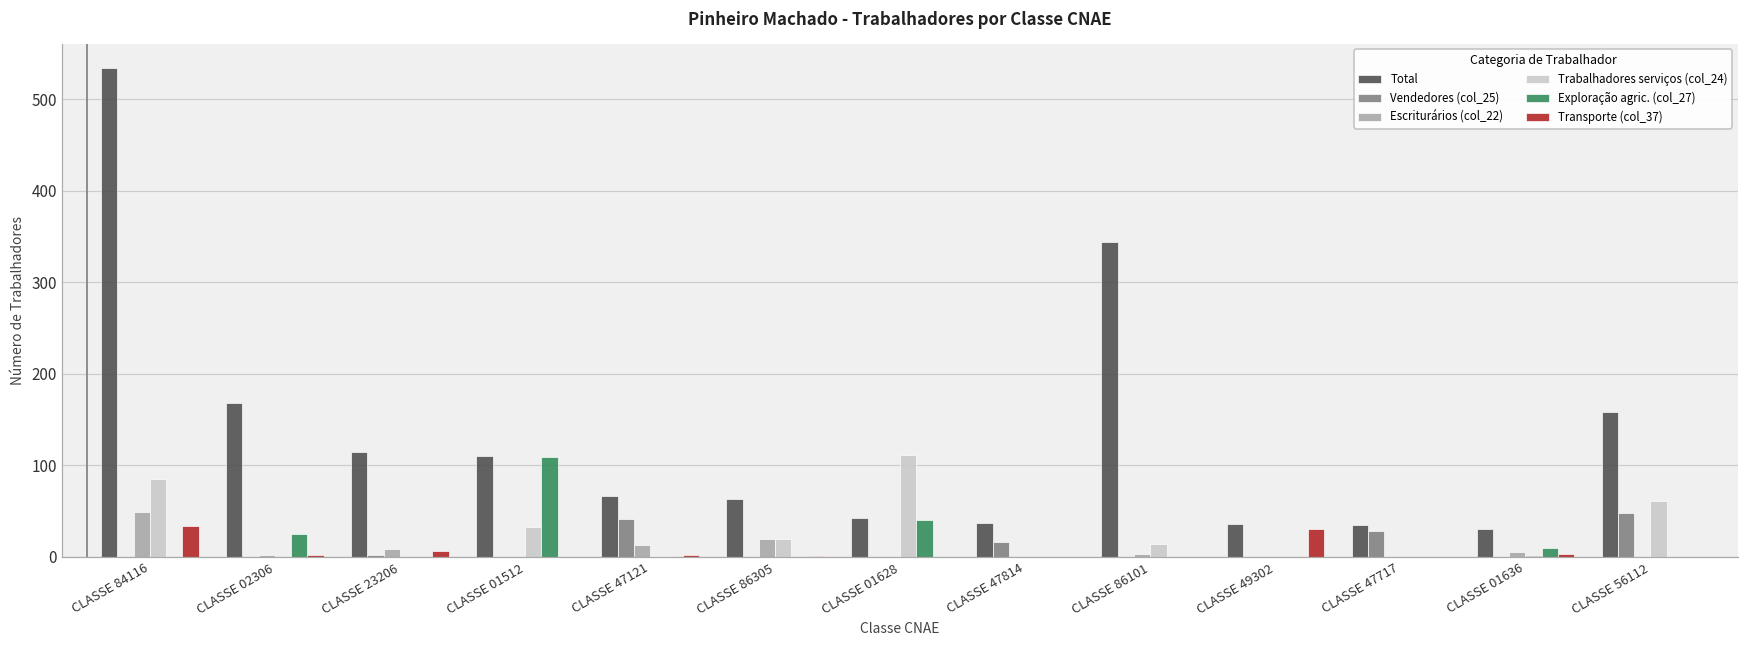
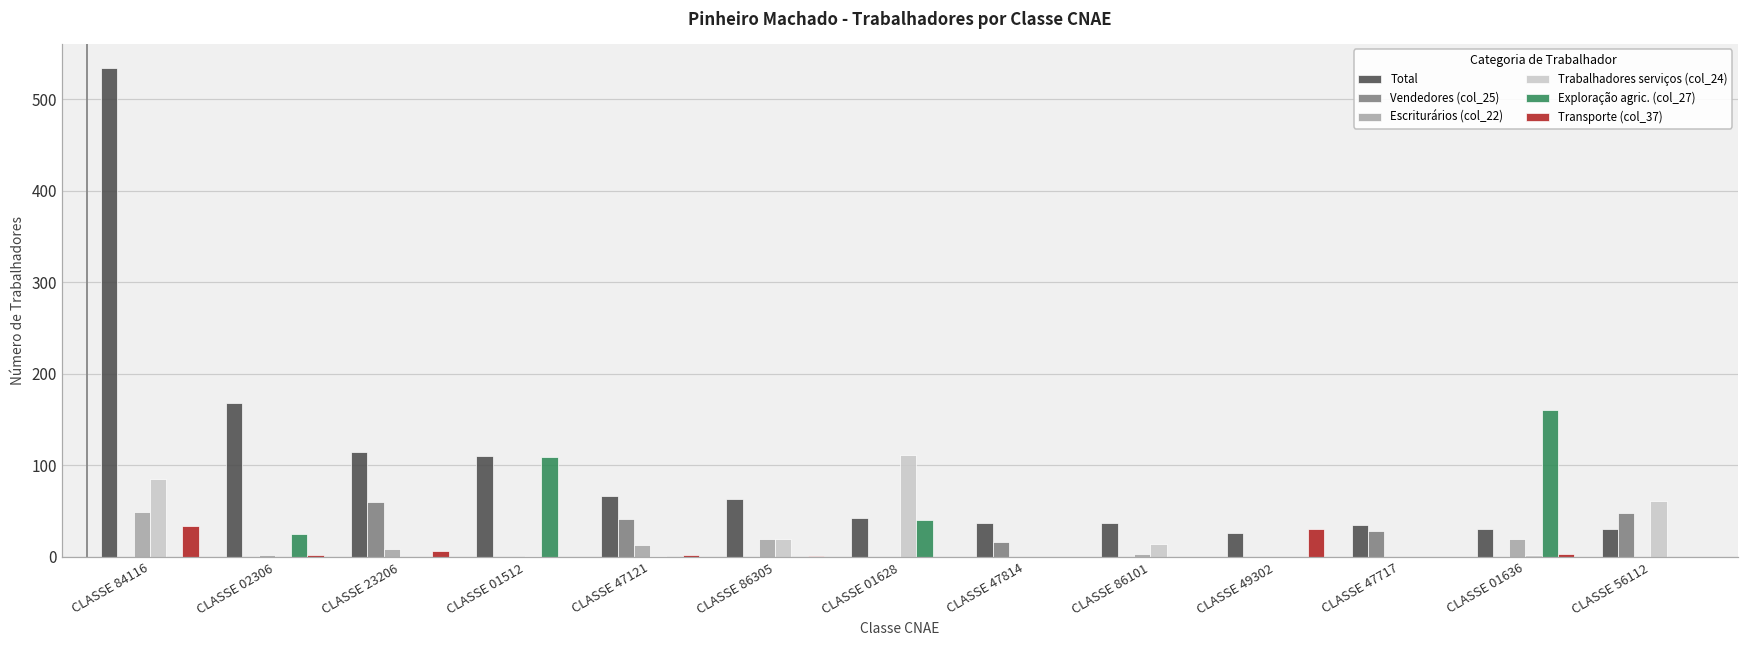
Vendedores (col_25), CLASSE 23206: 0 -> 60
Trabalhadores serviços (col_24), CLASSE 01512: 30 -> 0
Total, CLASSE 86101: 340 -> 40
Total, CLASSE 49302: 40 -> 30
Escriturários (col_22), CLASSE 01636: 10 -> 20
Exploração agric. (col_27), CLASSE 01636: 10 -> 160
Total, CLASSE 56112: 160 -> 30
